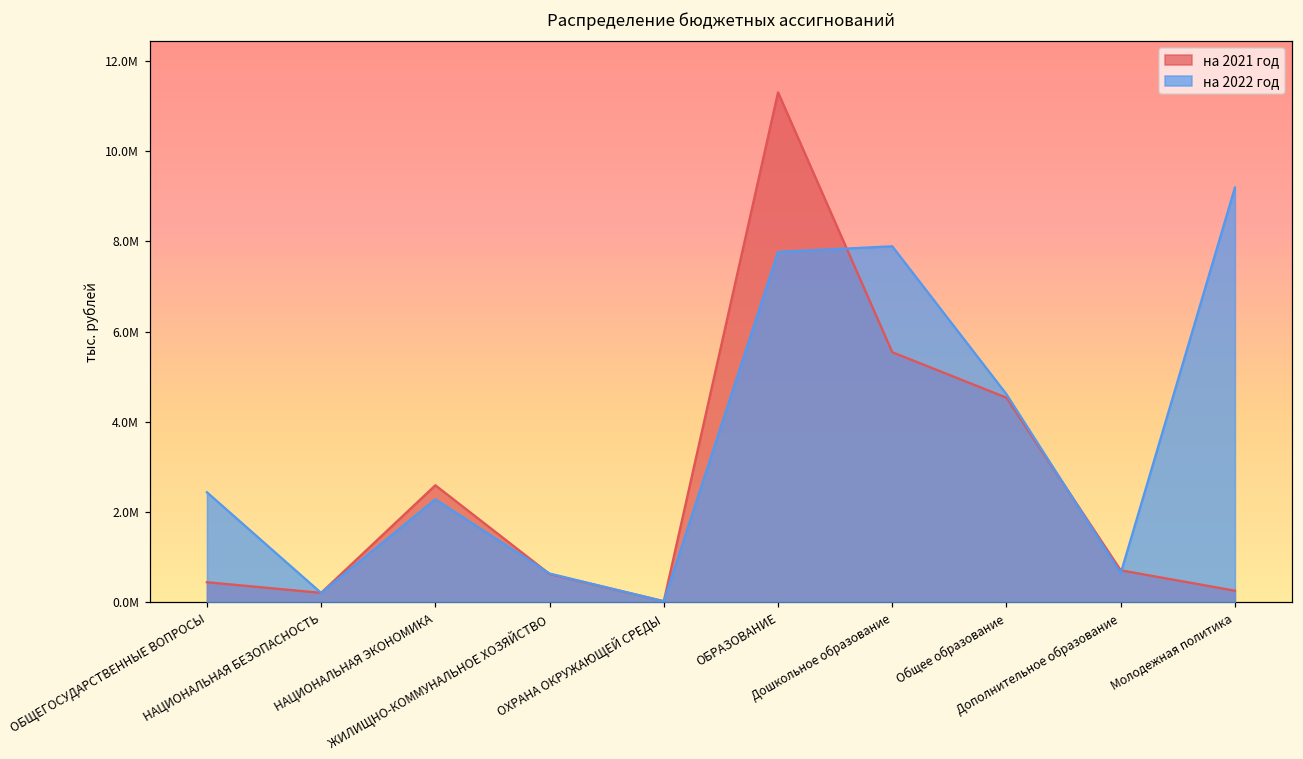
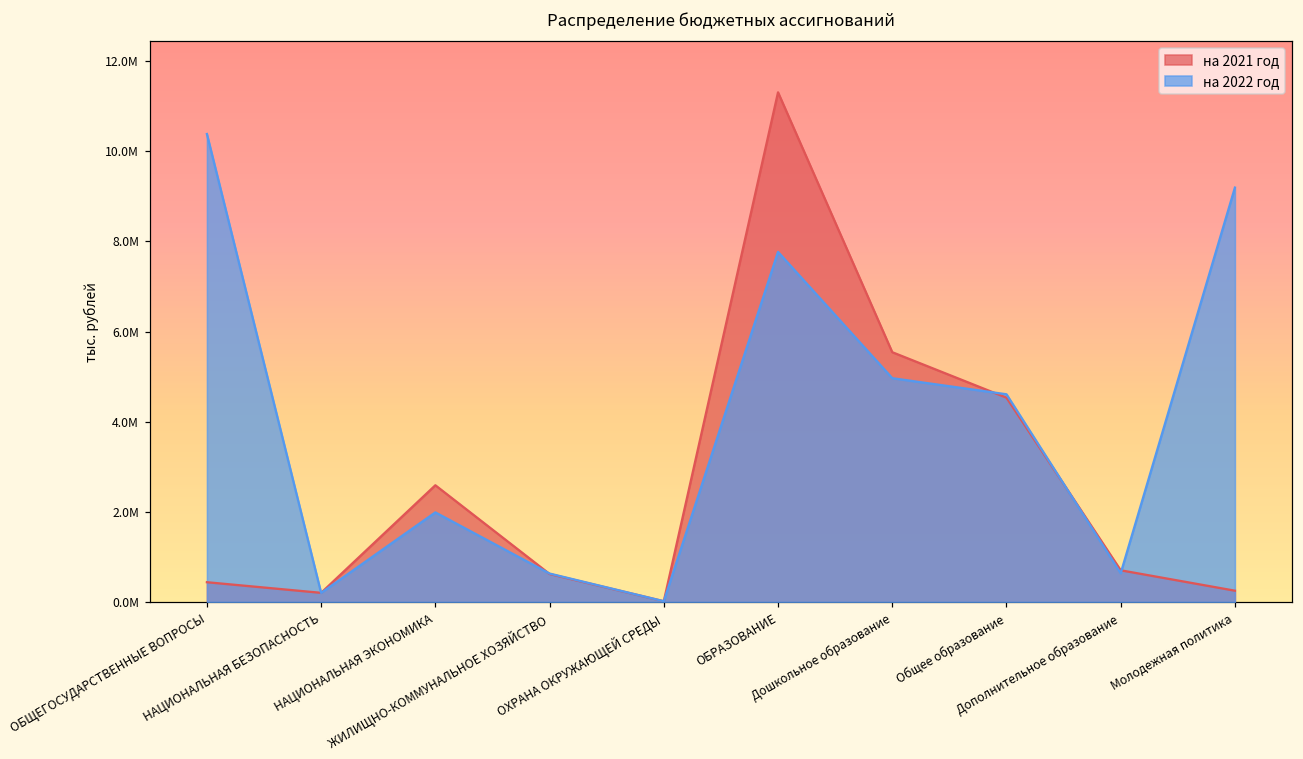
на 2022 год, ОБЩЕГОСУДАРСТВЕННЫЕ ВОПРОСЫ: 2400000 -> 10400000
на 2022 год, НАЦИОНАЛЬНАЯ ЭКОНОМИКА: 2300000 -> 2000000
на 2022 год, Дошкольное образование: 7900000 -> 5000000
